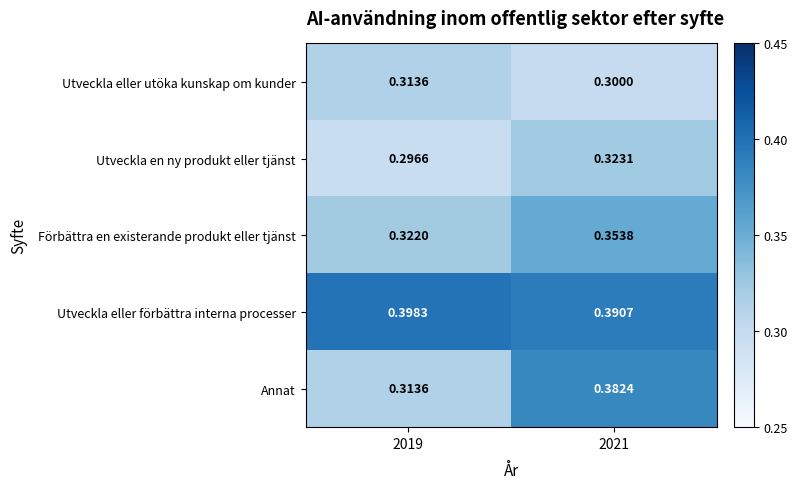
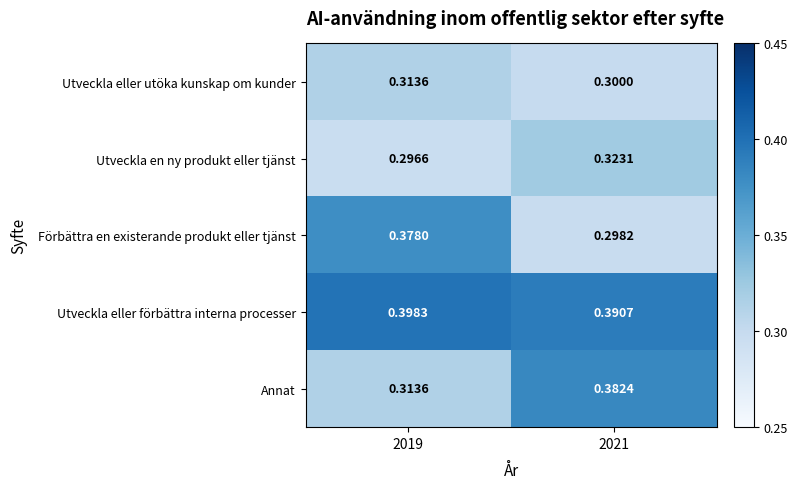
Förbättra en existerande produkt eller tjänst, 2019: 0.3220 -> 0.3780
Förbättra en existerande produkt eller tjänst, 2021: 0.3538 -> 0.2982
